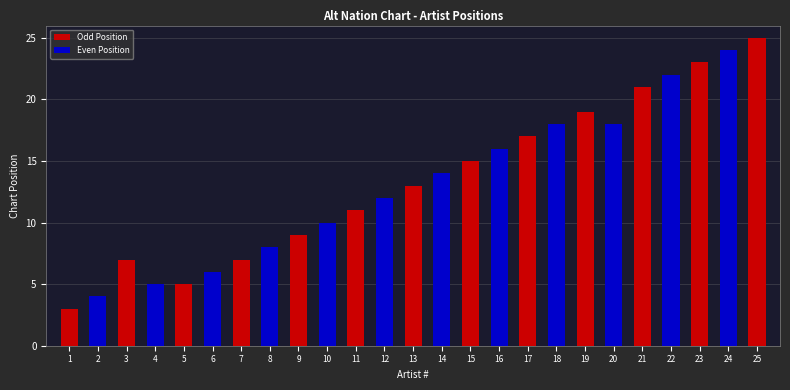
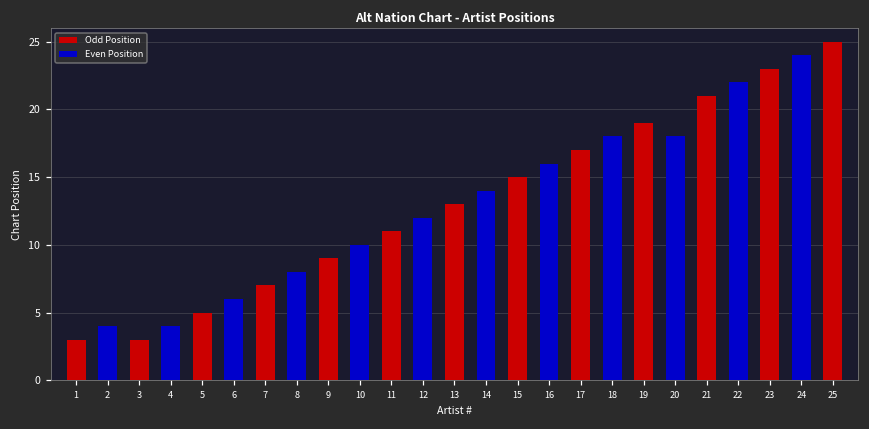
3: 7 -> 3
4: 5 -> 4
